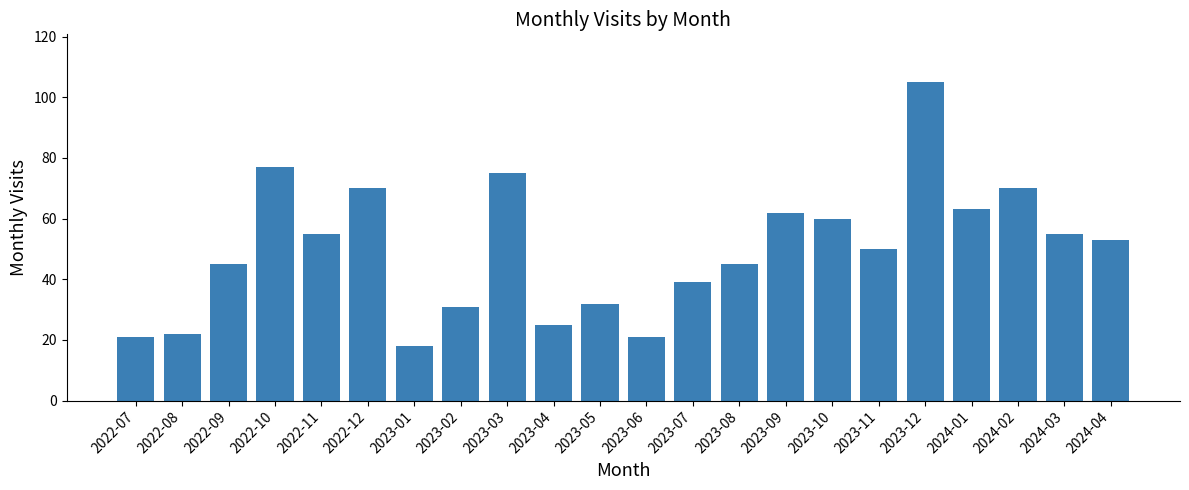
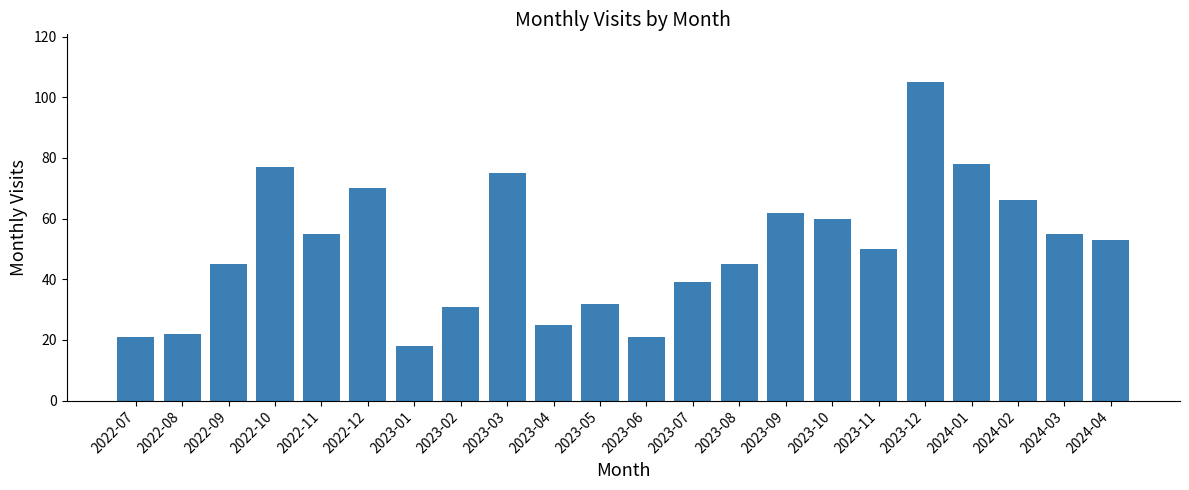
2024-01: 63 -> 78
2024-02: 70 -> 66
